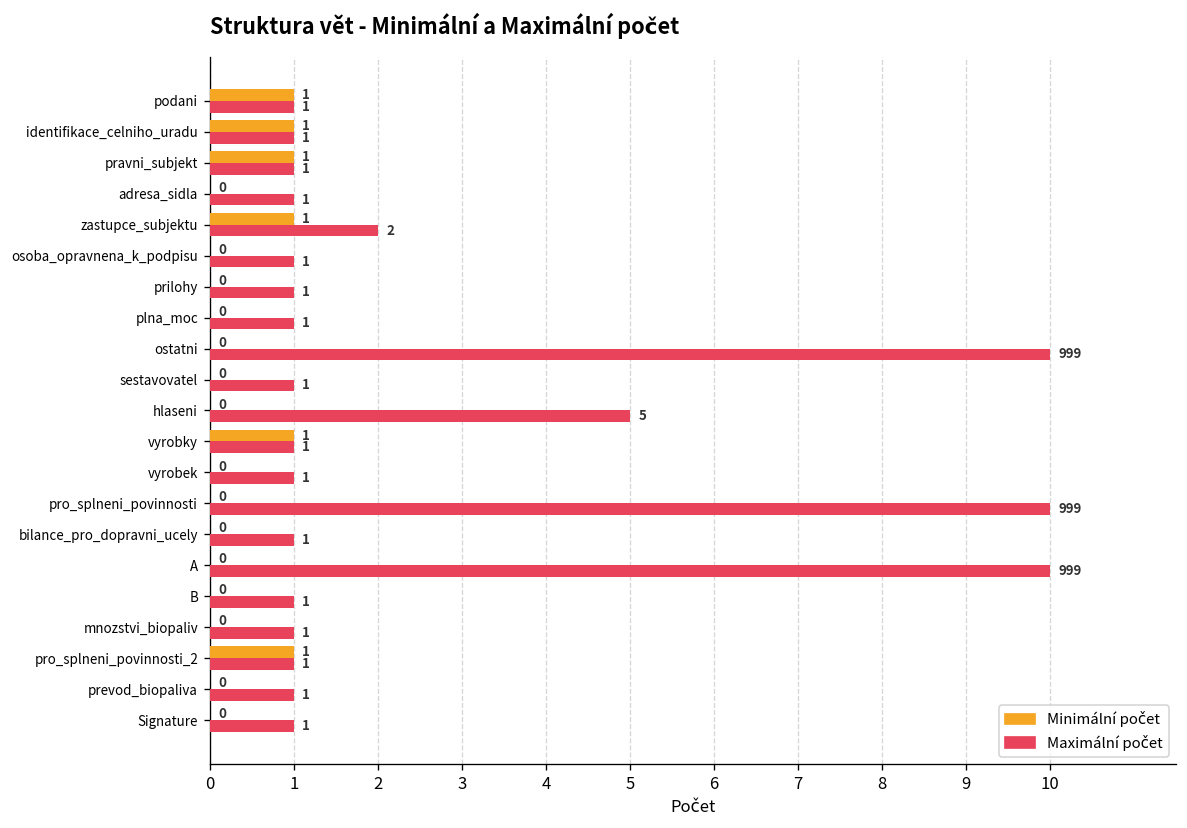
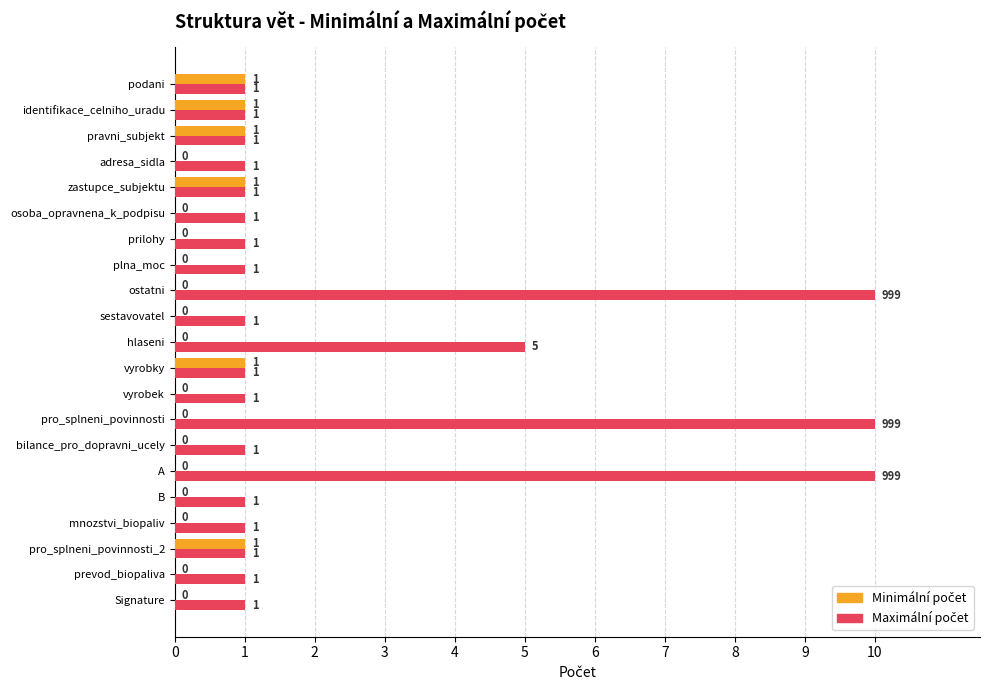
Maximální počet, zastupce_subjektu: 2 -> 1
